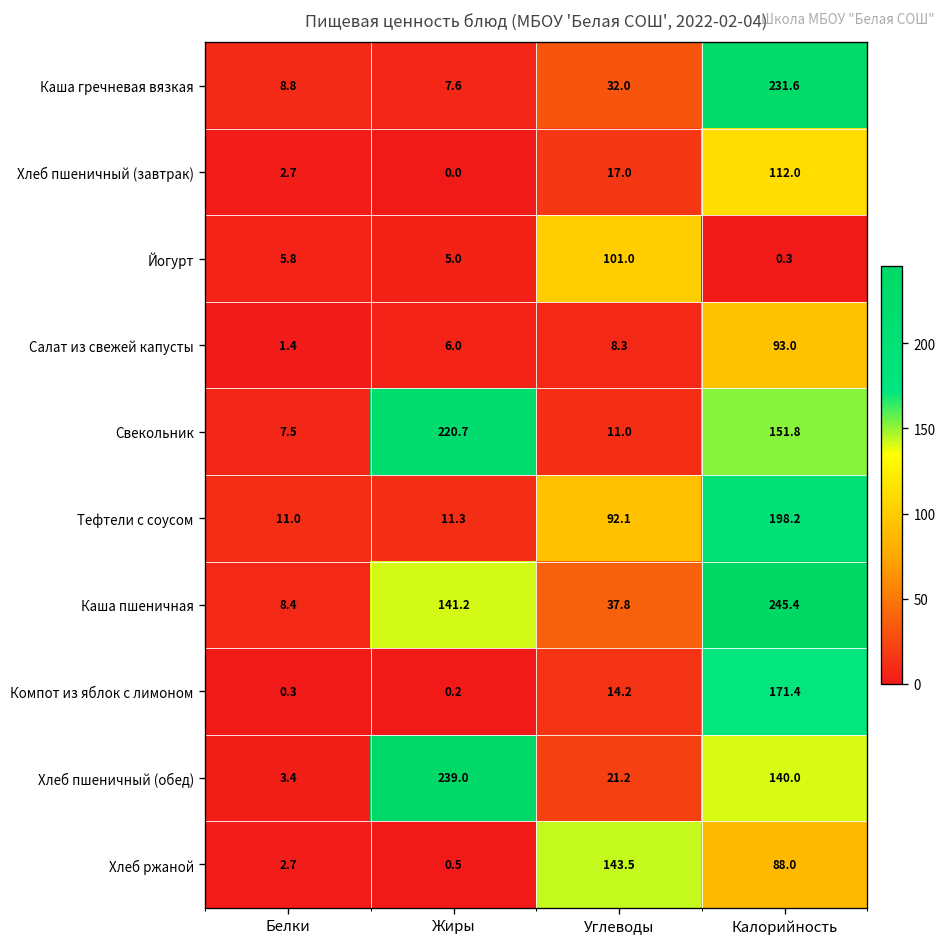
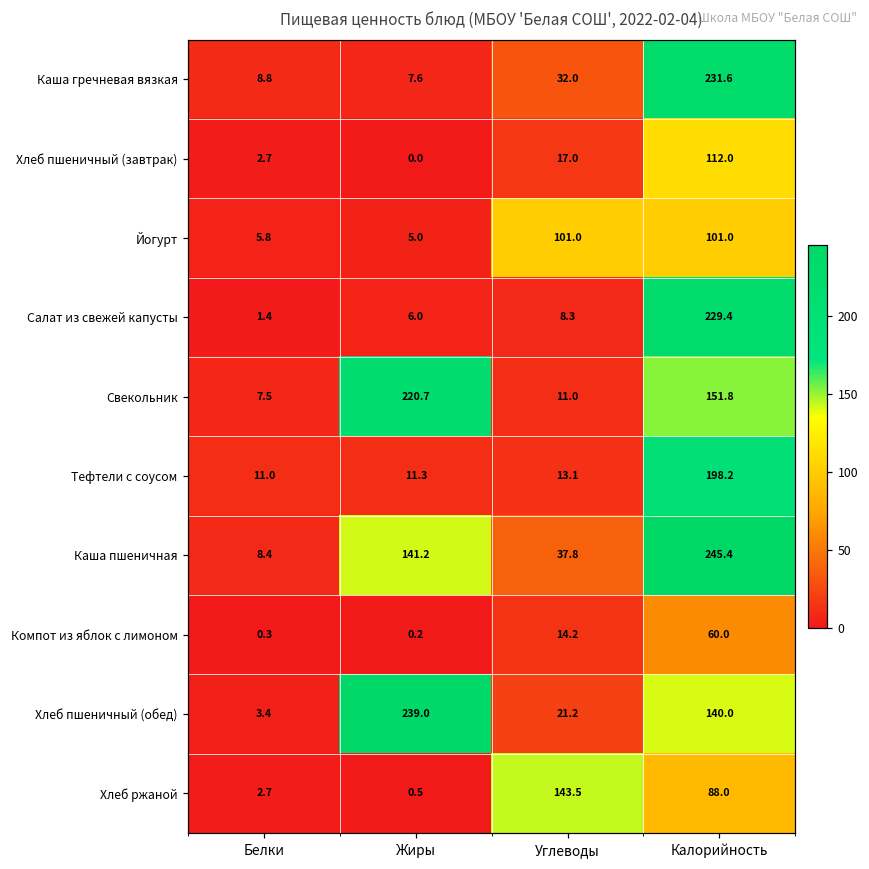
Йогурт, Калорийность: 0.3 -> 101.0
Салат из свежей капусты, Калорийность: 93.0 -> 229.4
Тефтели с соусом, Углеводы: 92.1 -> 13.1
Компот из яблок с лимоном, Калорийность: 171.4 -> 60.0
